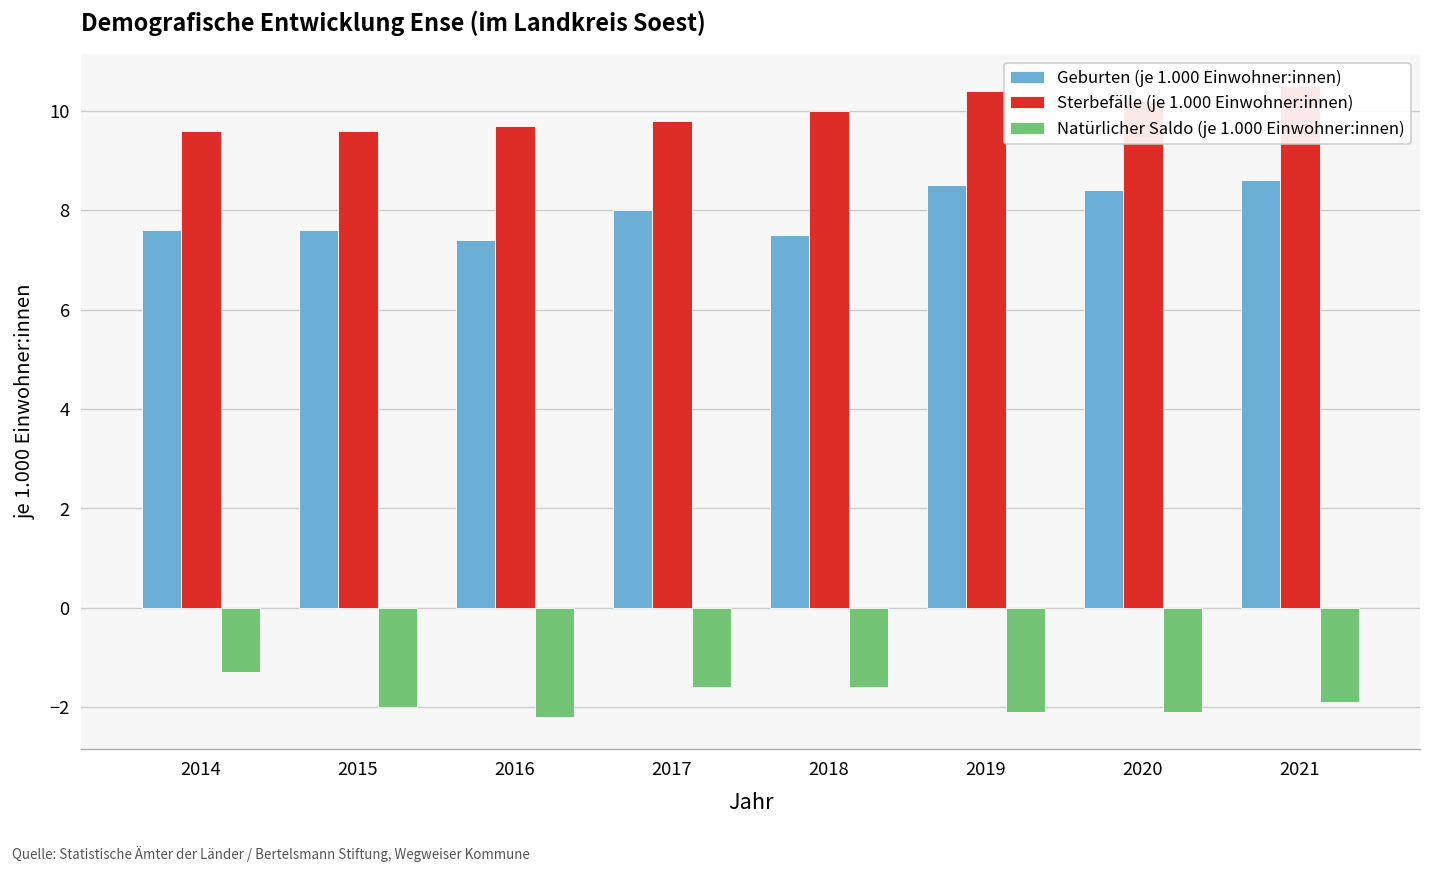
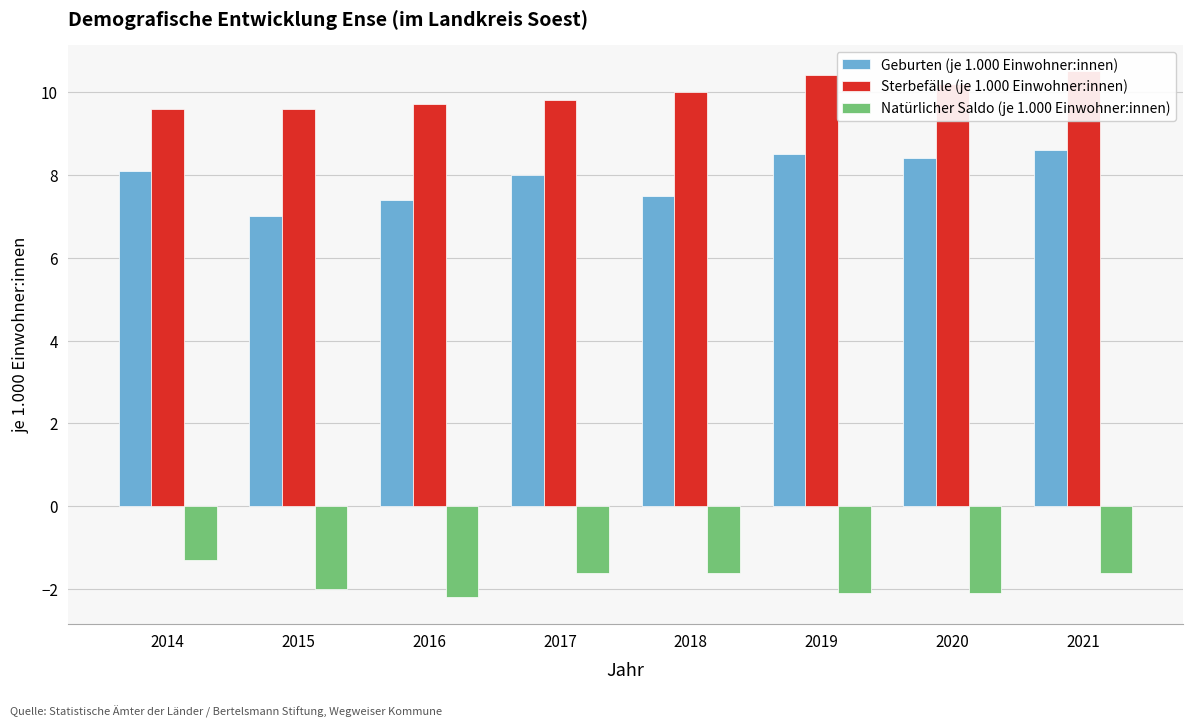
Geburten (je 1.000 Einwohner:innen), 2014: 7.6 -> 8.1
Geburten (je 1.000 Einwohner:innen), 2015: 7.6 -> 7.0
Natürlicher Saldo (je 1.000 Einwohner:innen), 2021: -1.9 -> -1.6
